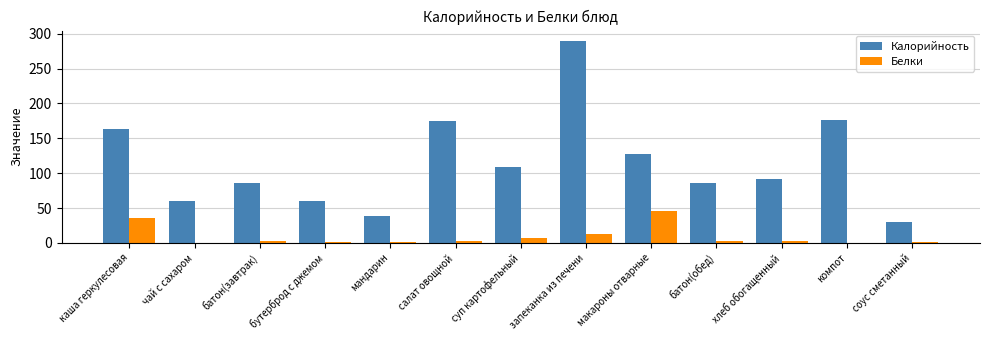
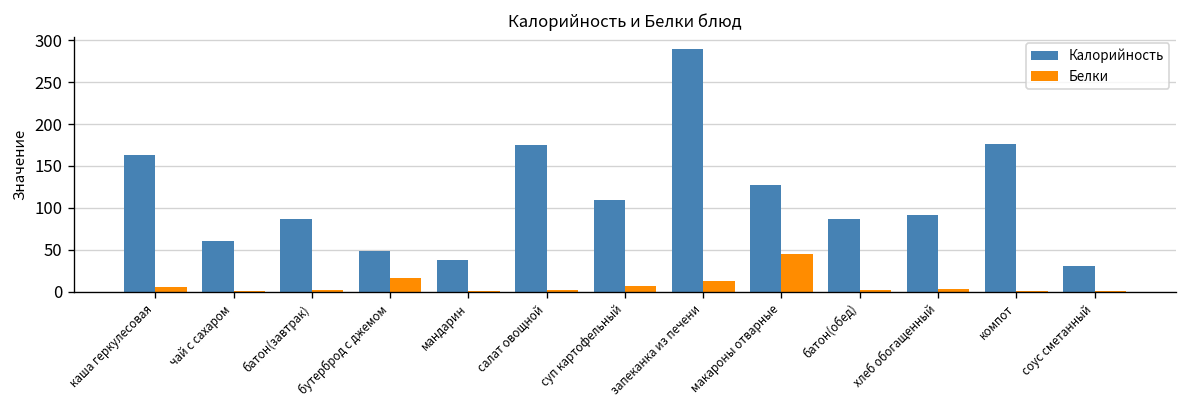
Белки, каша геркулесовая: 40 -> 10
Калорийность, бутерброд с джемом: 60 -> 50
Белки, бутерброд с джемом: 0 -> 20
